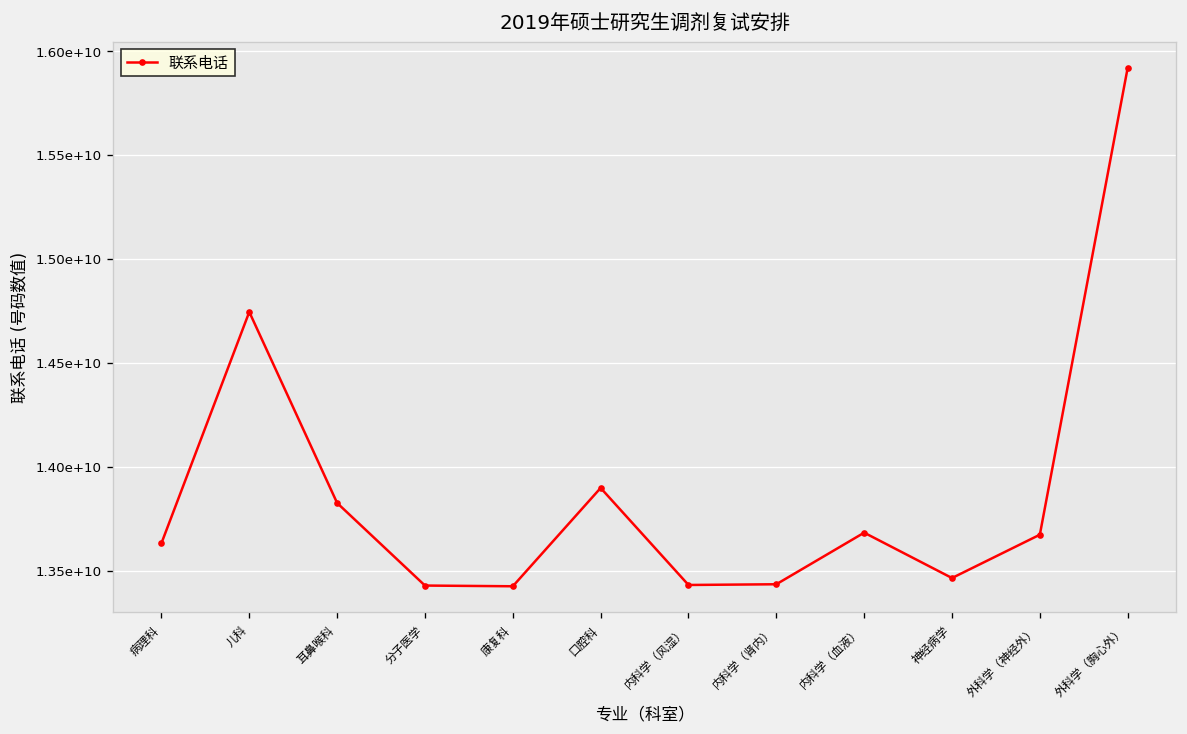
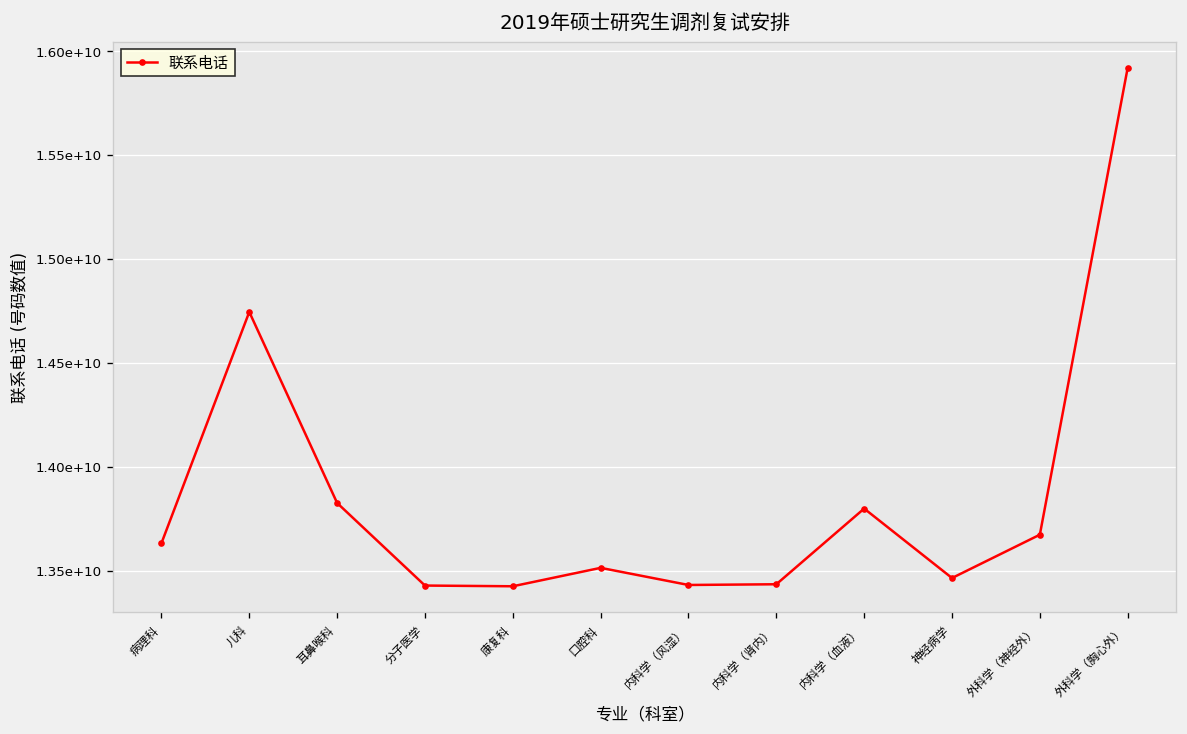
口腔科: 13900000000 -> 13510000000
内科学（血液）: 13680000000 -> 13800000000
